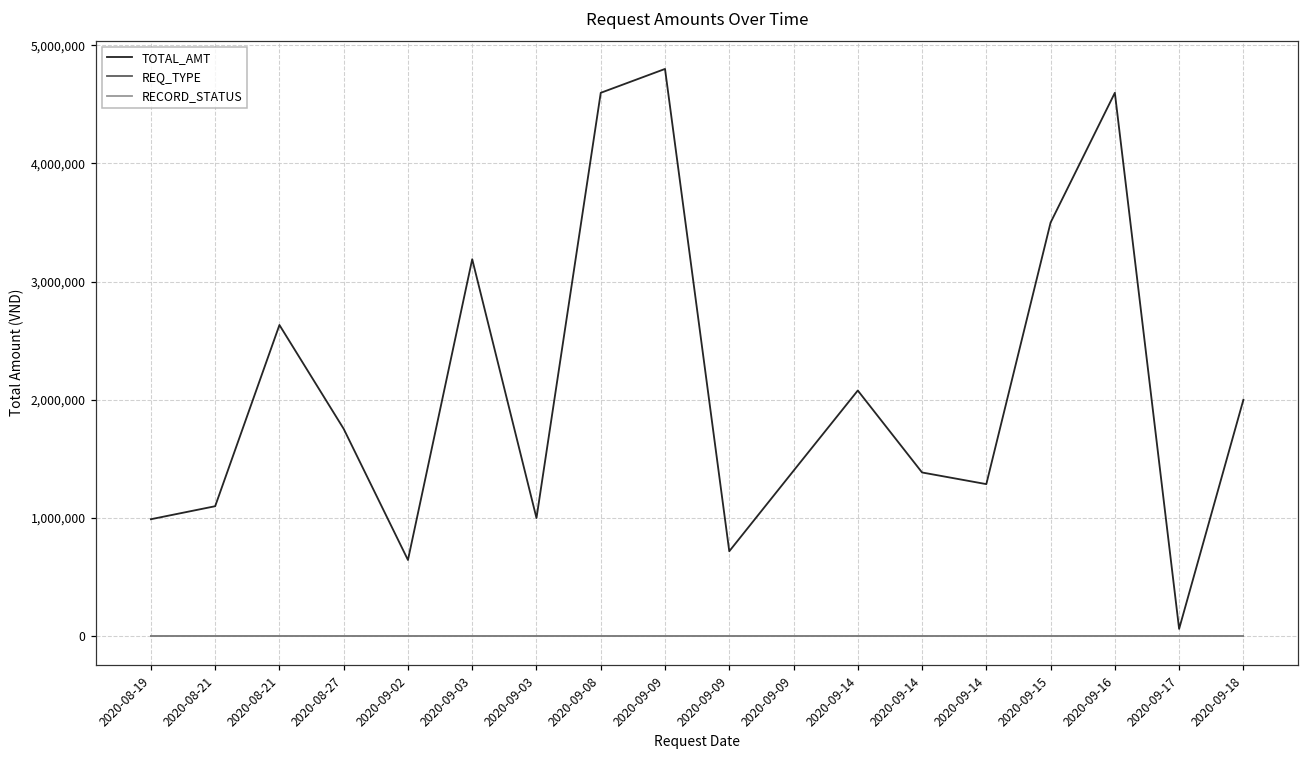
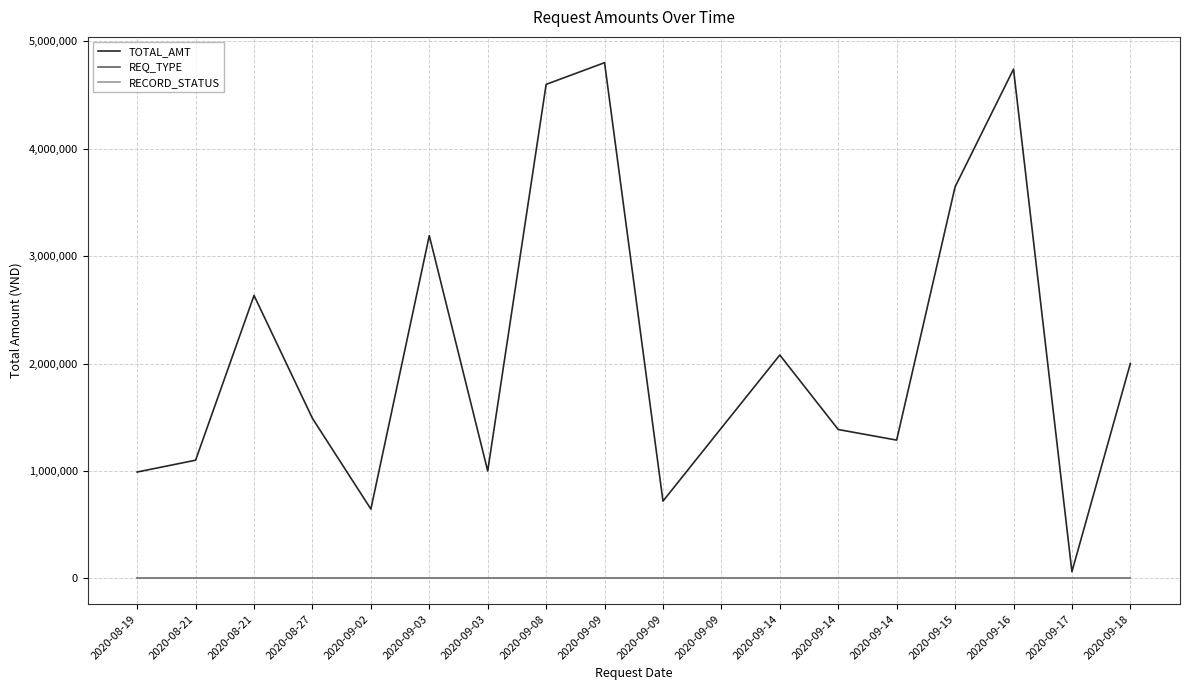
TOTAL_AMT, 2020-08-27: 1,750,000 -> 1,490,000
TOTAL_AMT, 2020-09-15: 3,500,000 -> 3,640,000
TOTAL_AMT, 2020-09-16: 4,600,000 -> 4,740,000
